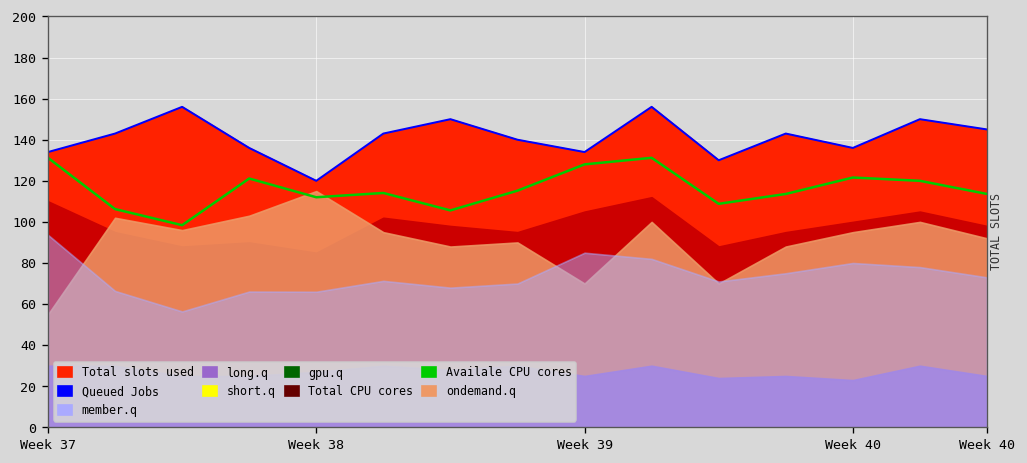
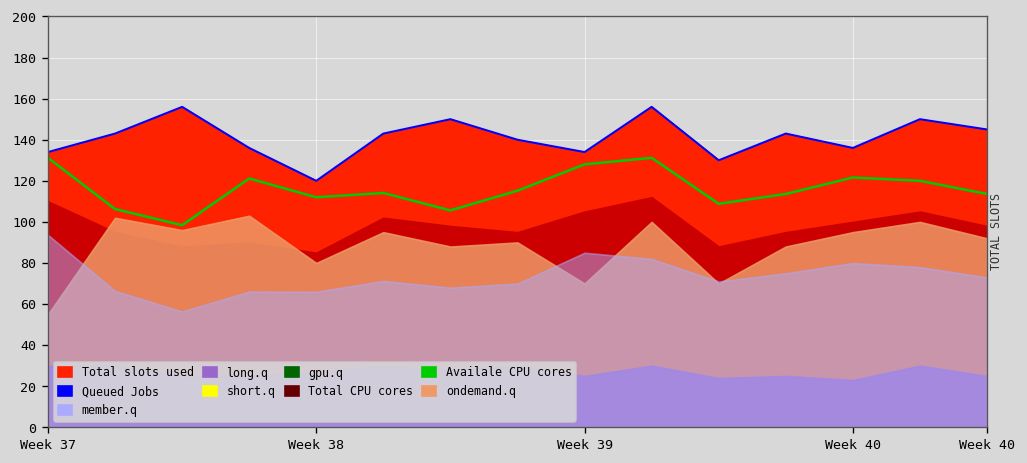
ondemand.q, Week 38: 115 -> 80
